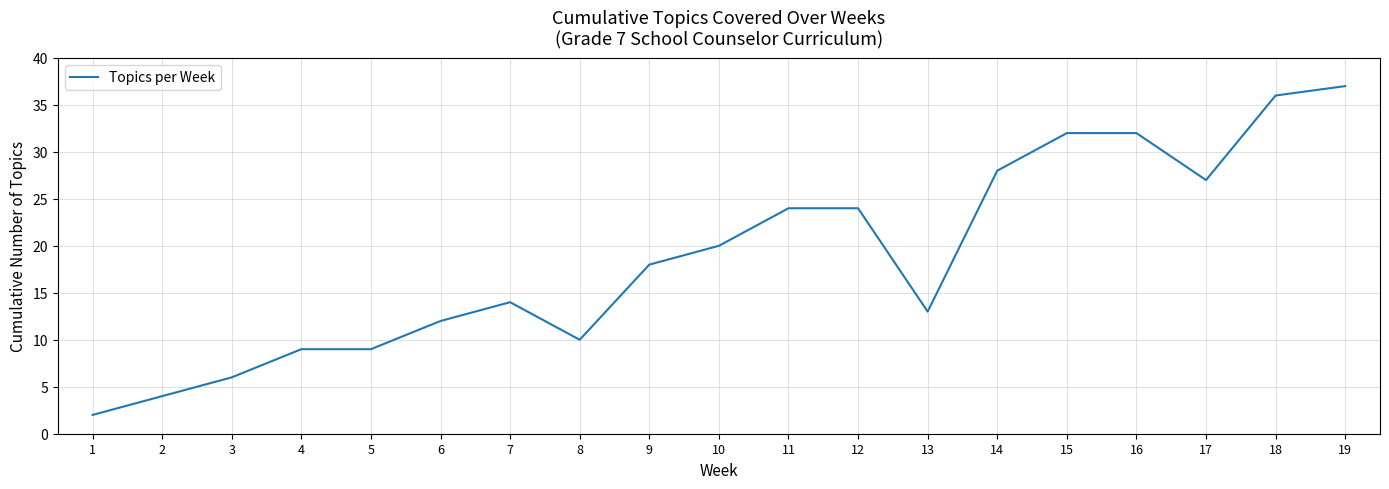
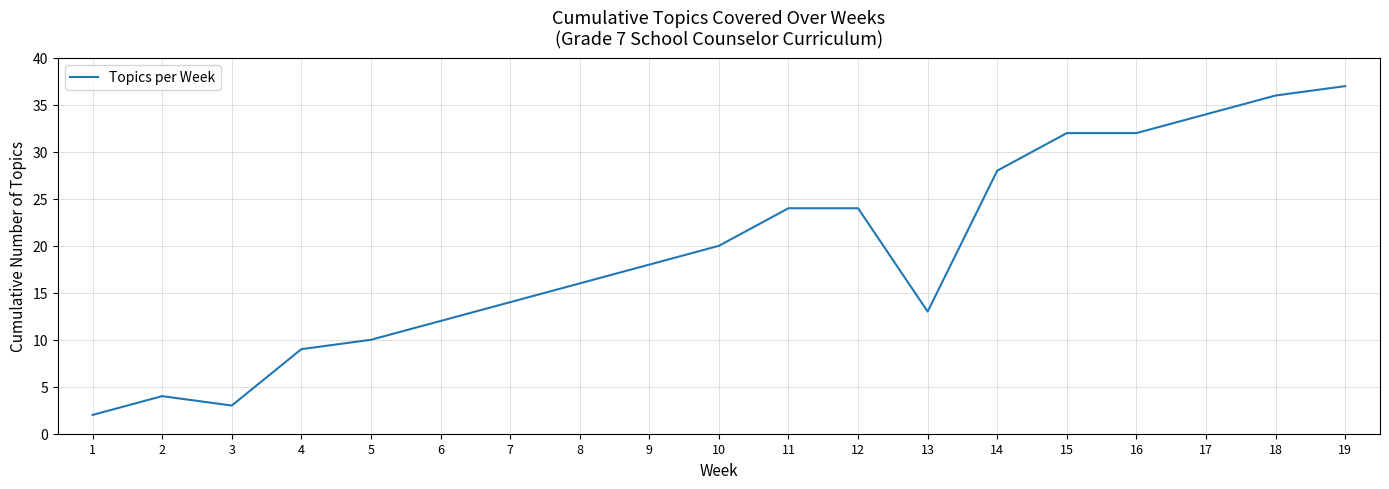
3: 6 -> 3
5: 9 -> 10
8: 10 -> 16
17: 27 -> 34
